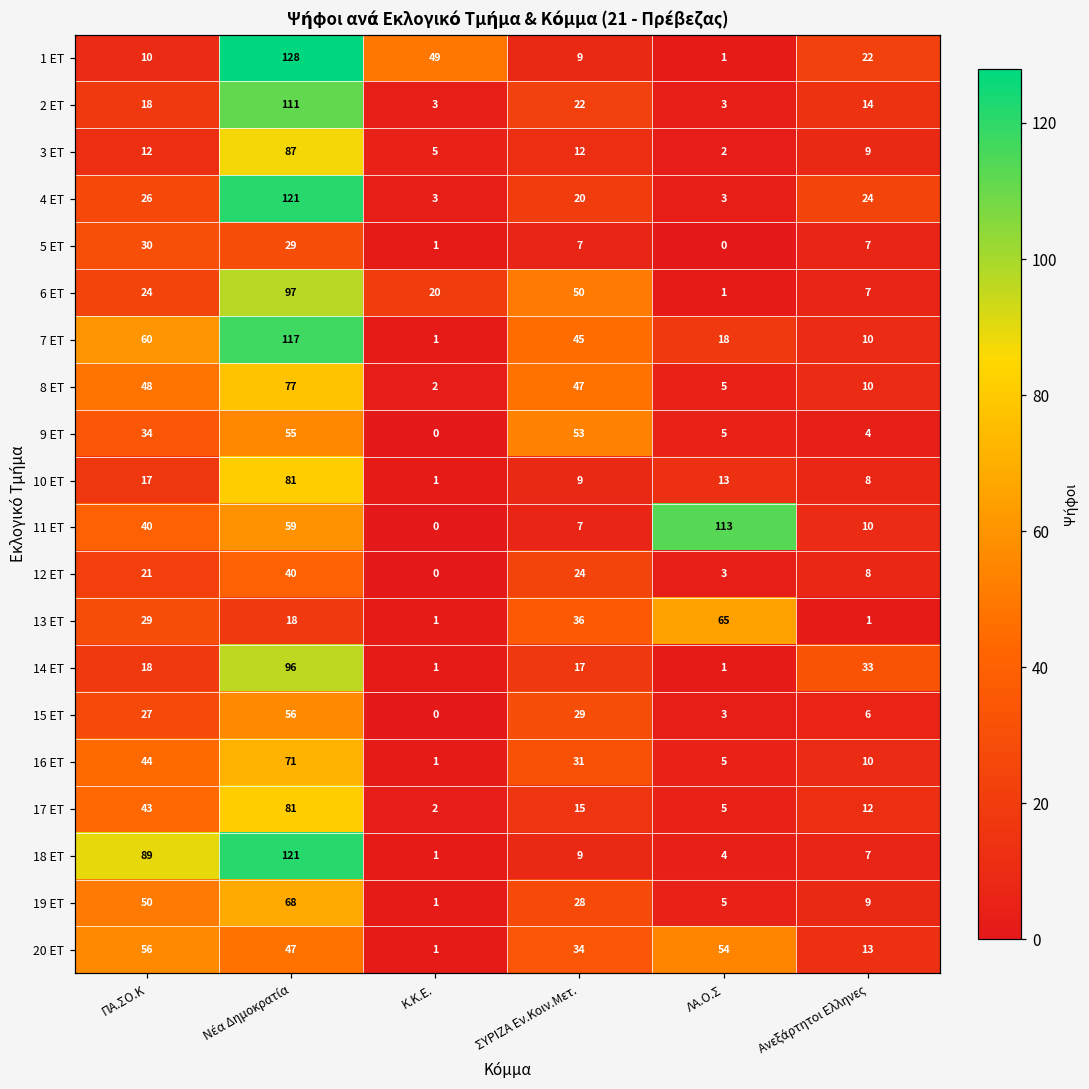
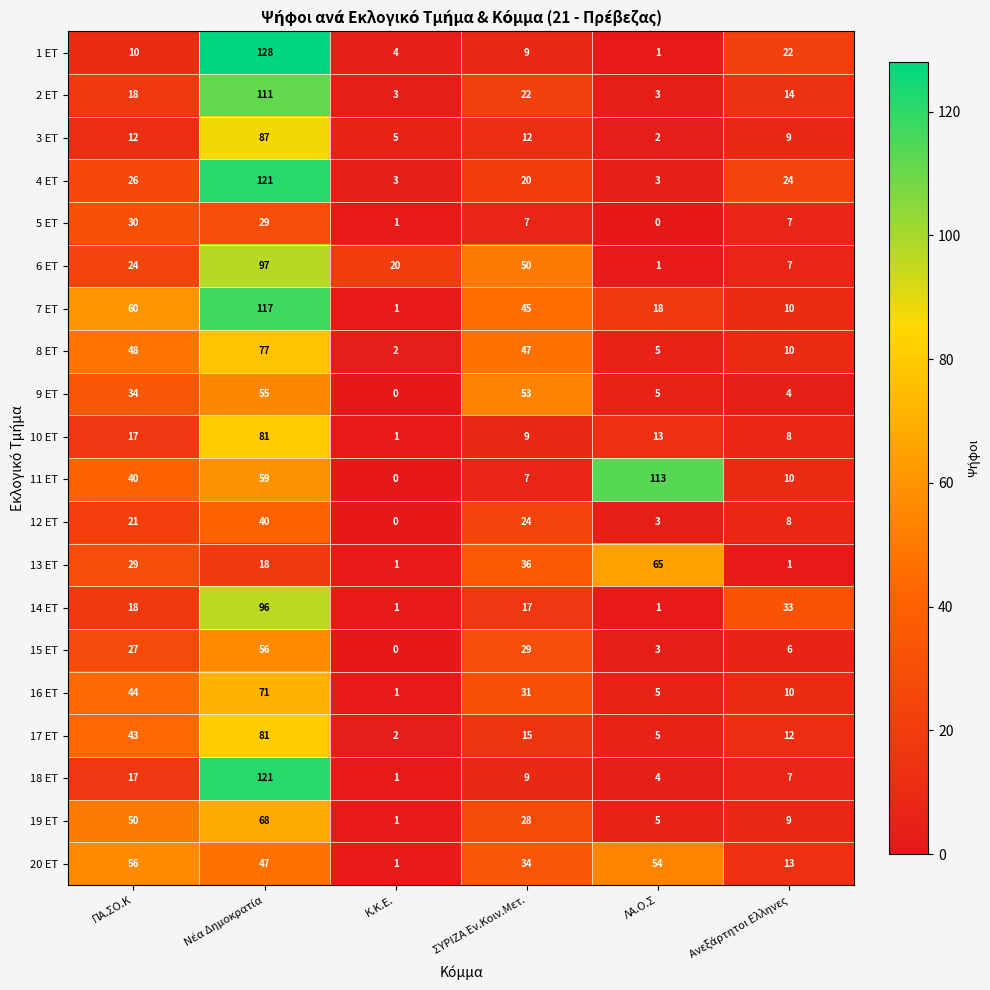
1 ΕΤ, Κ.Κ.Ε.: 49 -> 4
18 ΕΤ, ΠΑ.ΣΟ.Κ: 89 -> 17
